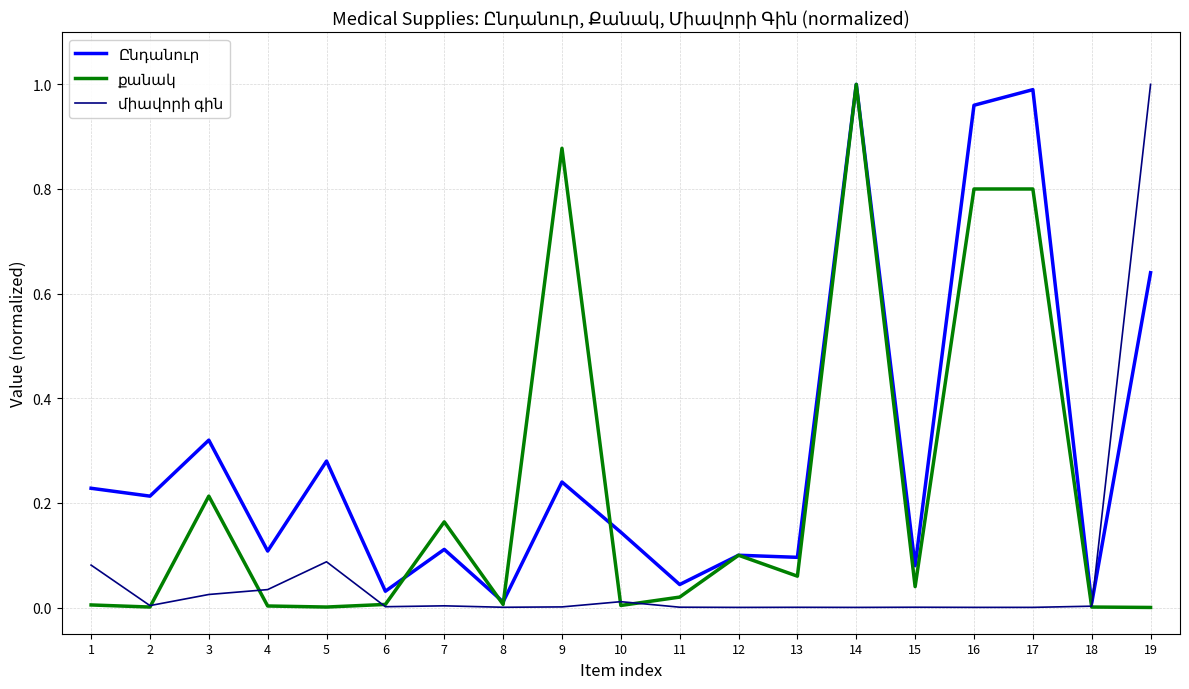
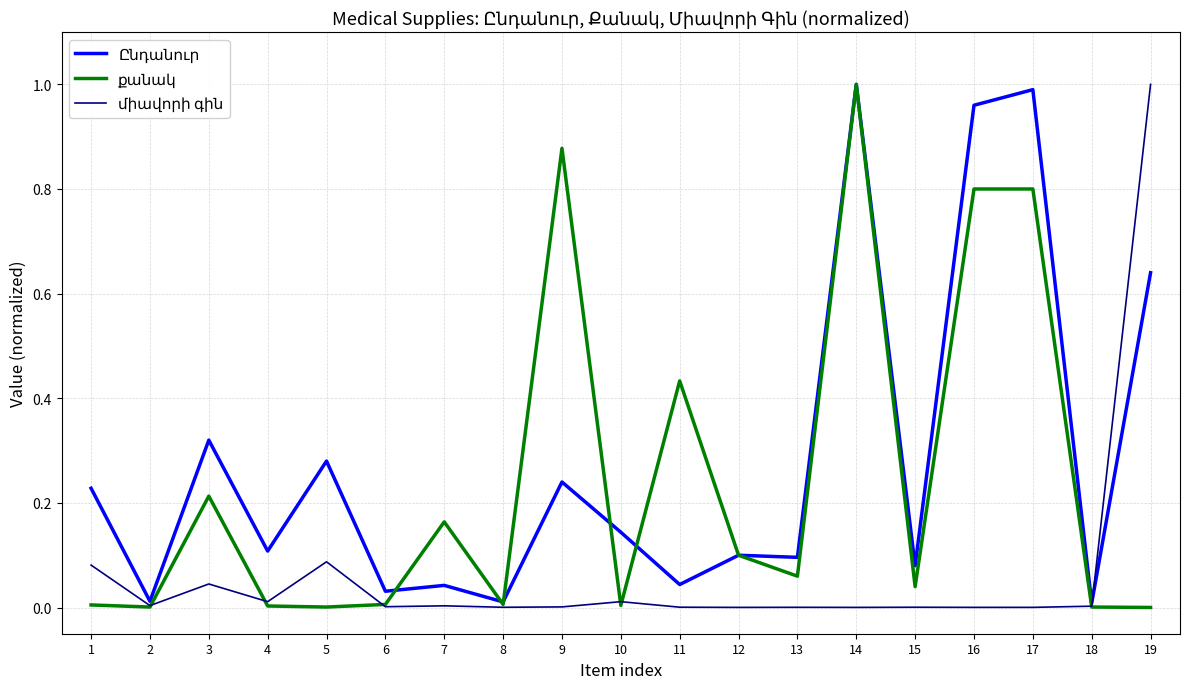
Ընդանուր, 2: 0.21 -> 0.01
միավորի գին, 3: 0.03 -> 0.05
միավորի գին, 4: 0.03 -> 0.01
Ընդանուր, 7: 0.11 -> 0.04
քանակ, 11: 0.02 -> 0.43
